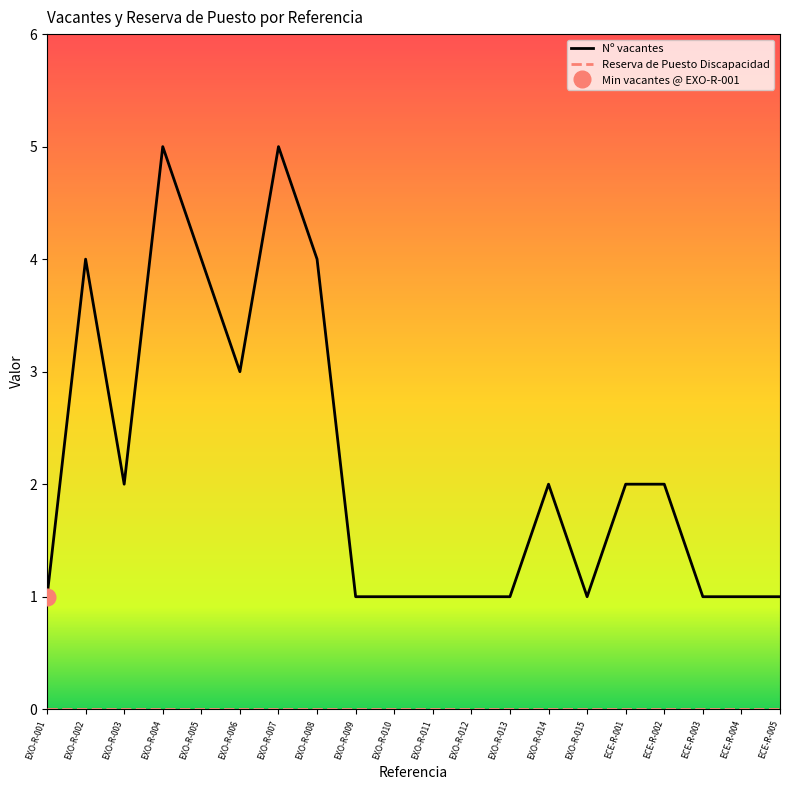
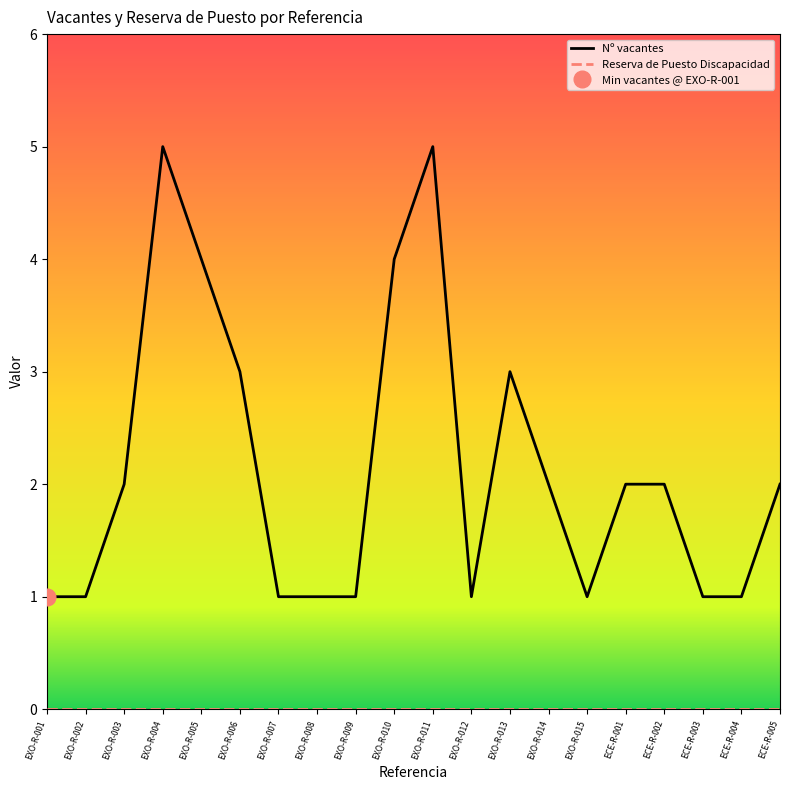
Nº vacantes, EXO-R-002: 4 -> 1
Nº vacantes, EXO-R-007: 5 -> 1
Nº vacantes, EXO-R-008: 4 -> 1
Nº vacantes, EXO-R-010: 1 -> 4
Nº vacantes, EXO-R-011: 1 -> 5
Nº vacantes, EXO-R-013: 1 -> 3
Nº vacantes, ECE-R-005: 1 -> 2
